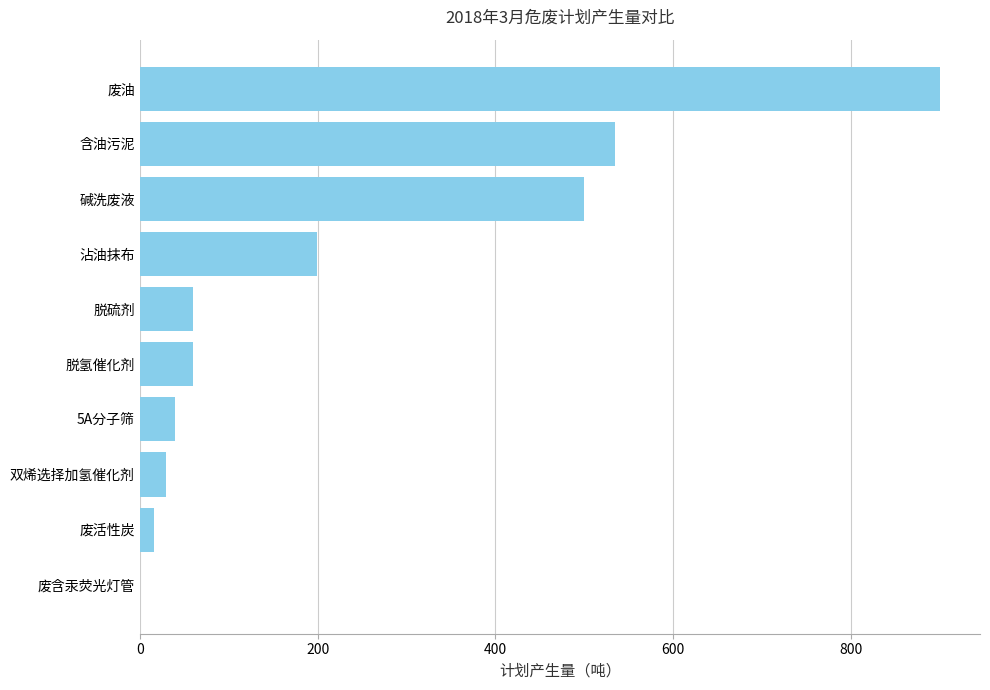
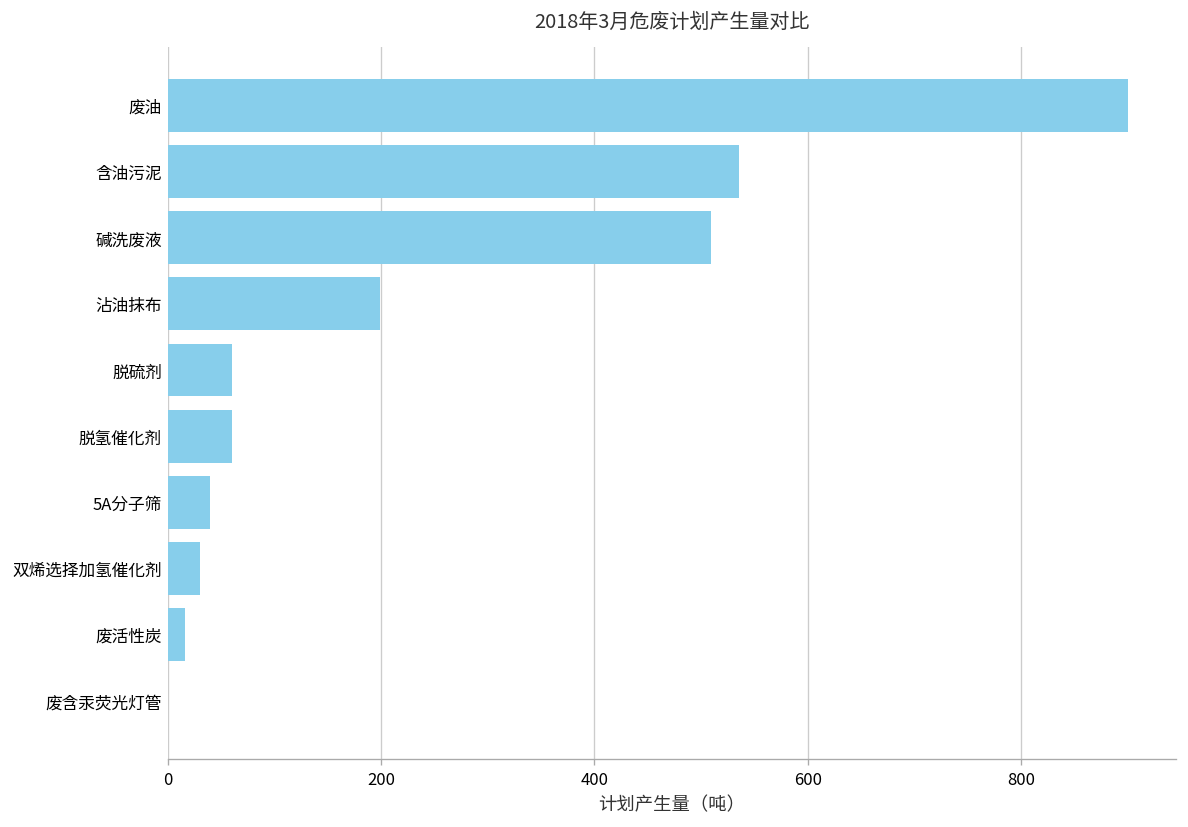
碱洗废液: 500 -> 510
